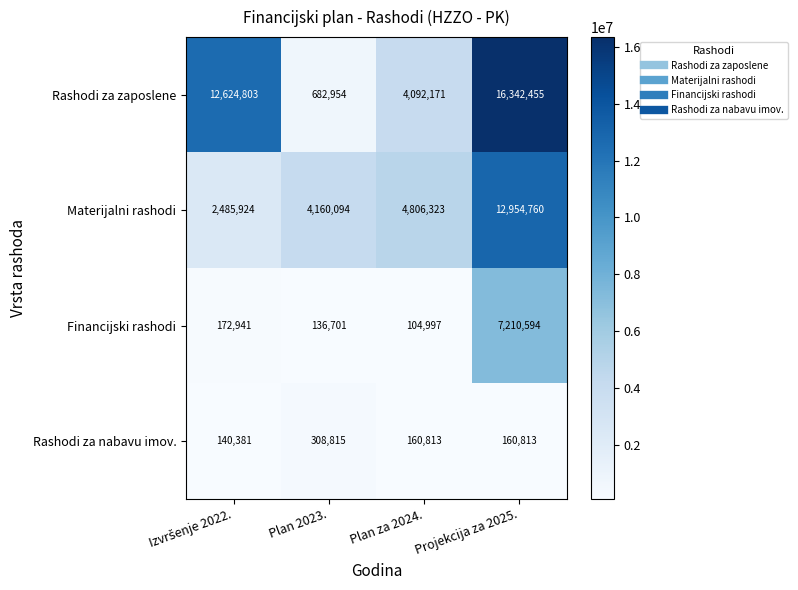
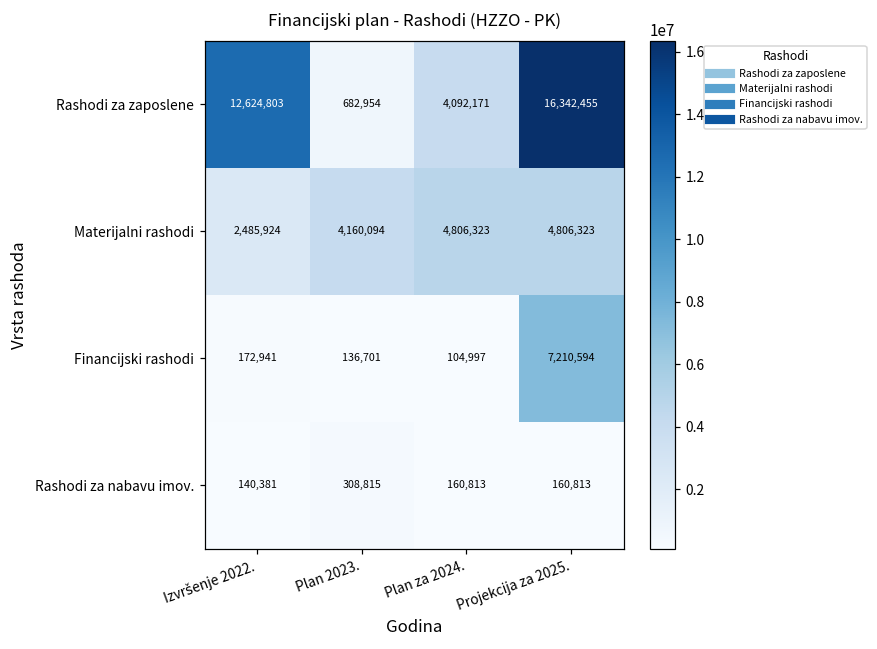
Materijalni rashodi, Projekcija za 2025.: 12,954,760 -> 4,806,323
